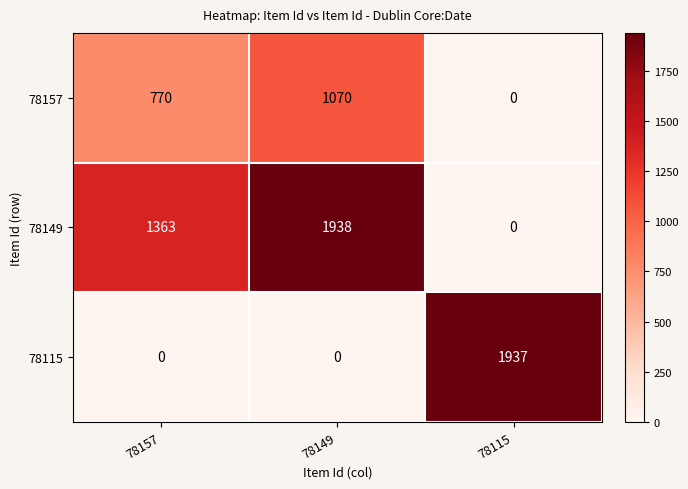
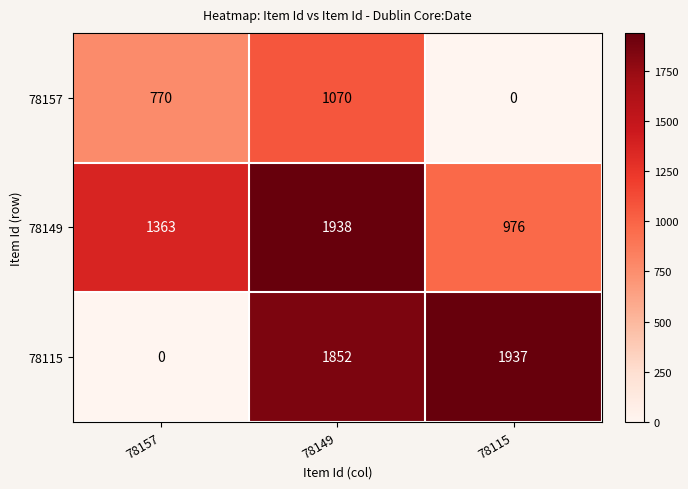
78149, 78115: 0 -> 976
78115, 78149: 0 -> 1852
